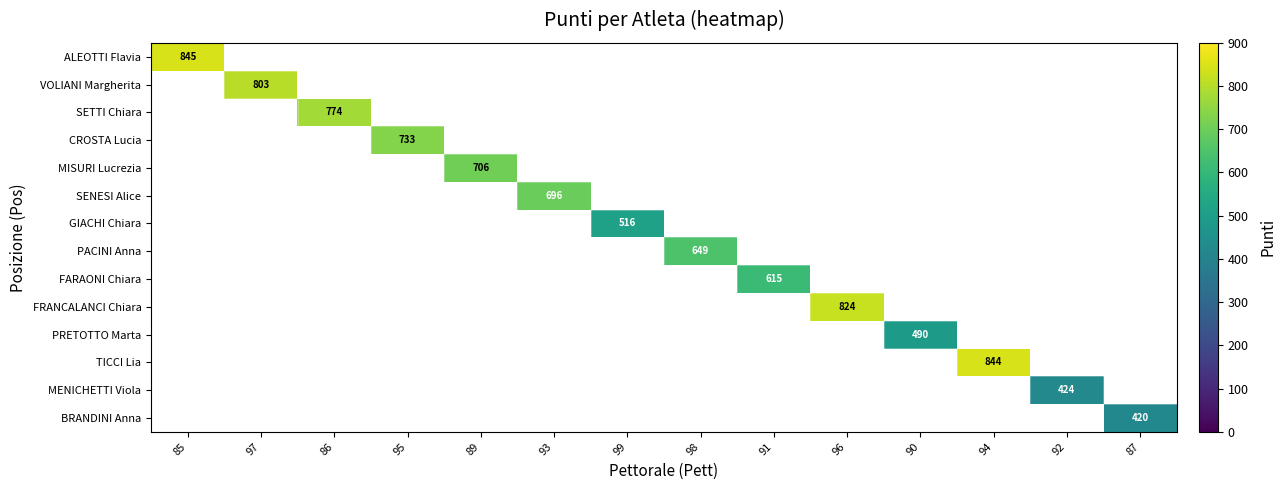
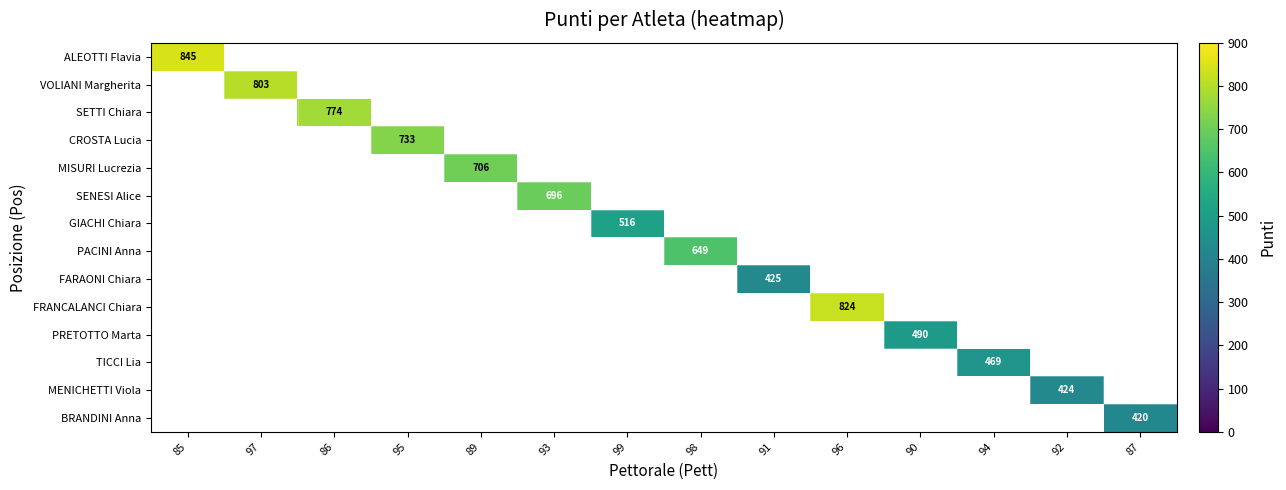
FARAONI Chiara, 91: 615 -> 425
TICCI Lia, 94: 844 -> 469
